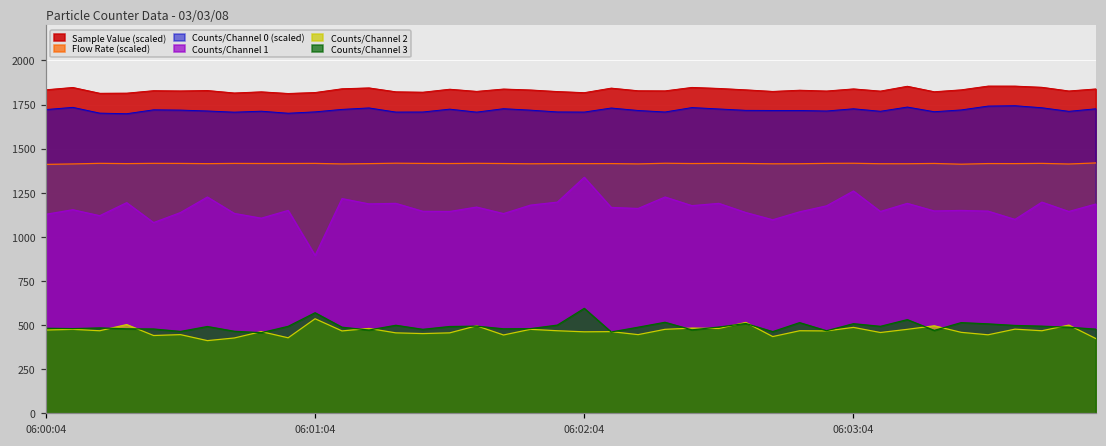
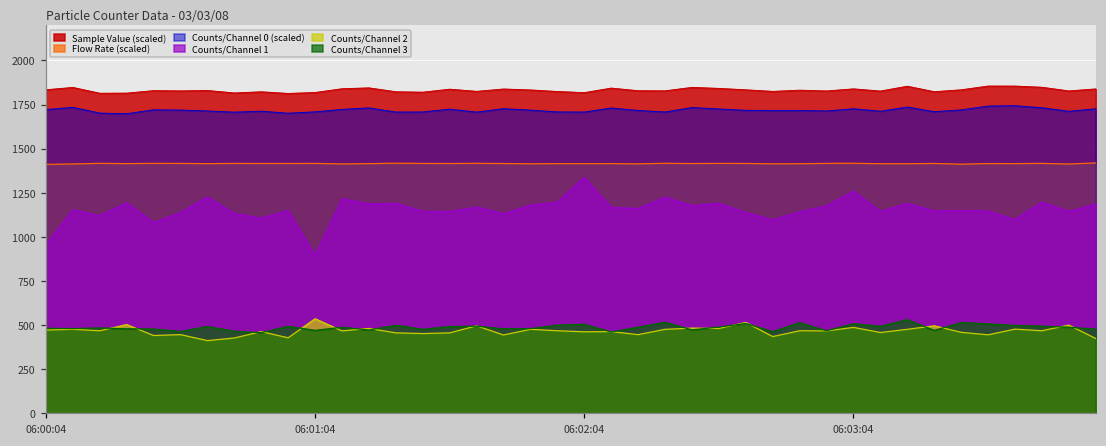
Counts/Channel 1, 06:00:04: 1130 -> 960
Counts/Channel 3, 06:01:04: 570 -> 470
Counts/Channel 3, 06:02:04: 600 -> 500
